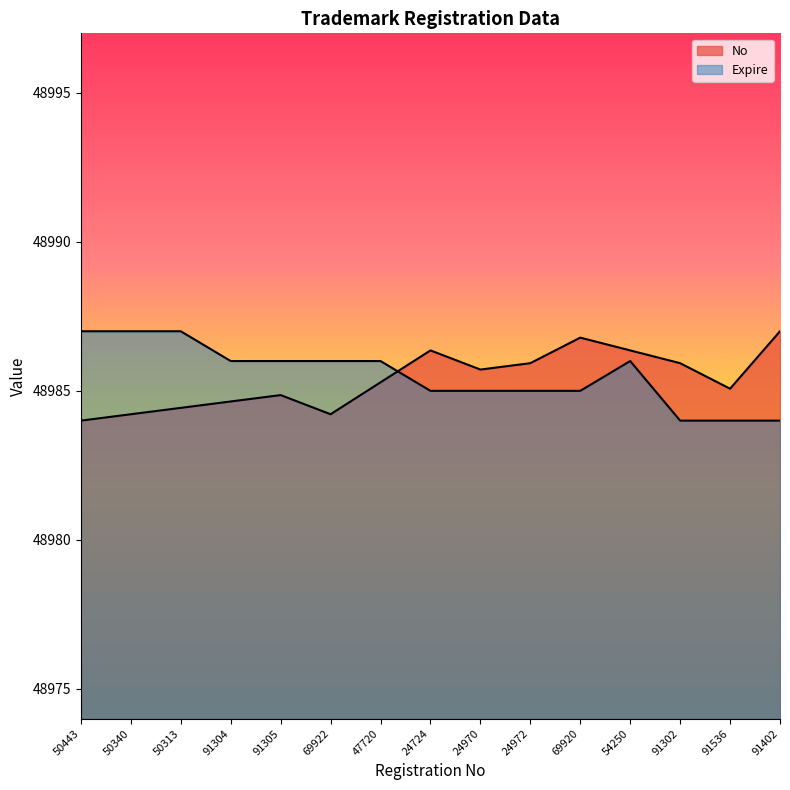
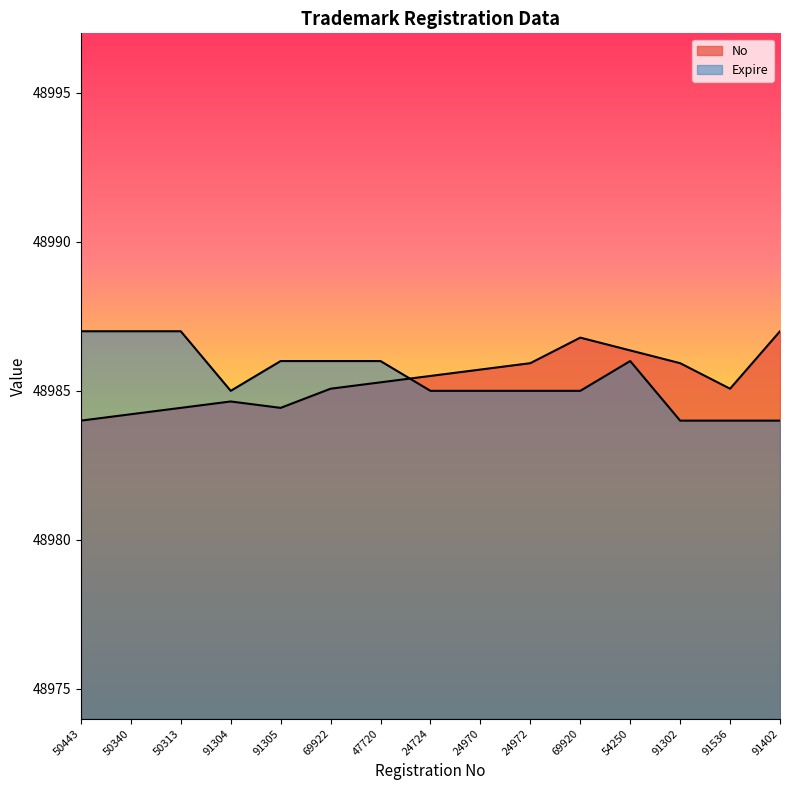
Expire, 91304: 48986 -> 48985
No, 91305: 48984.9 -> 48984.4
No, 69922: 48984.2 -> 48985.1
No, 24724: 48986.4 -> 48985.5
